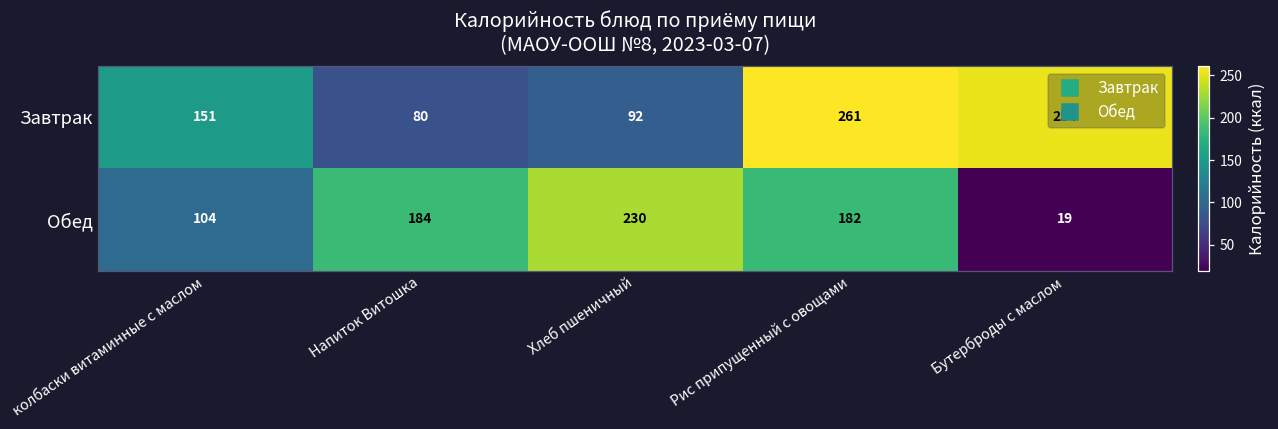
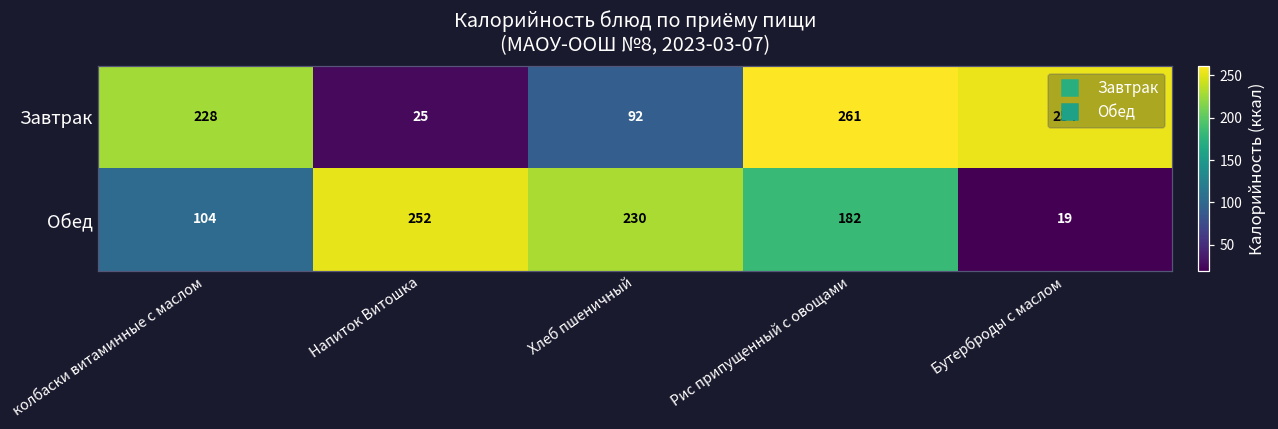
Завтрак, колбаски витаминные с маслом: 151 -> 228
Завтрак, Напиток Витошка: 80 -> 25
Обед, Напиток Витошка: 184 -> 252
